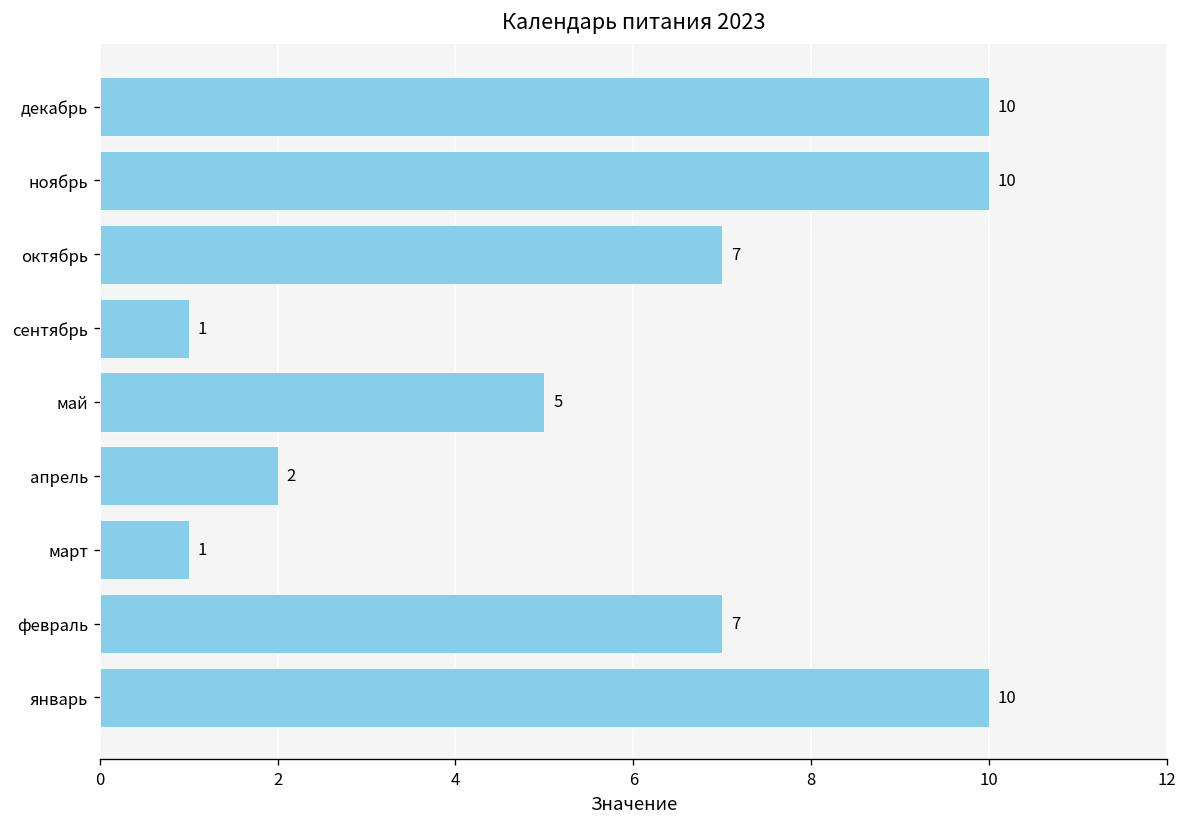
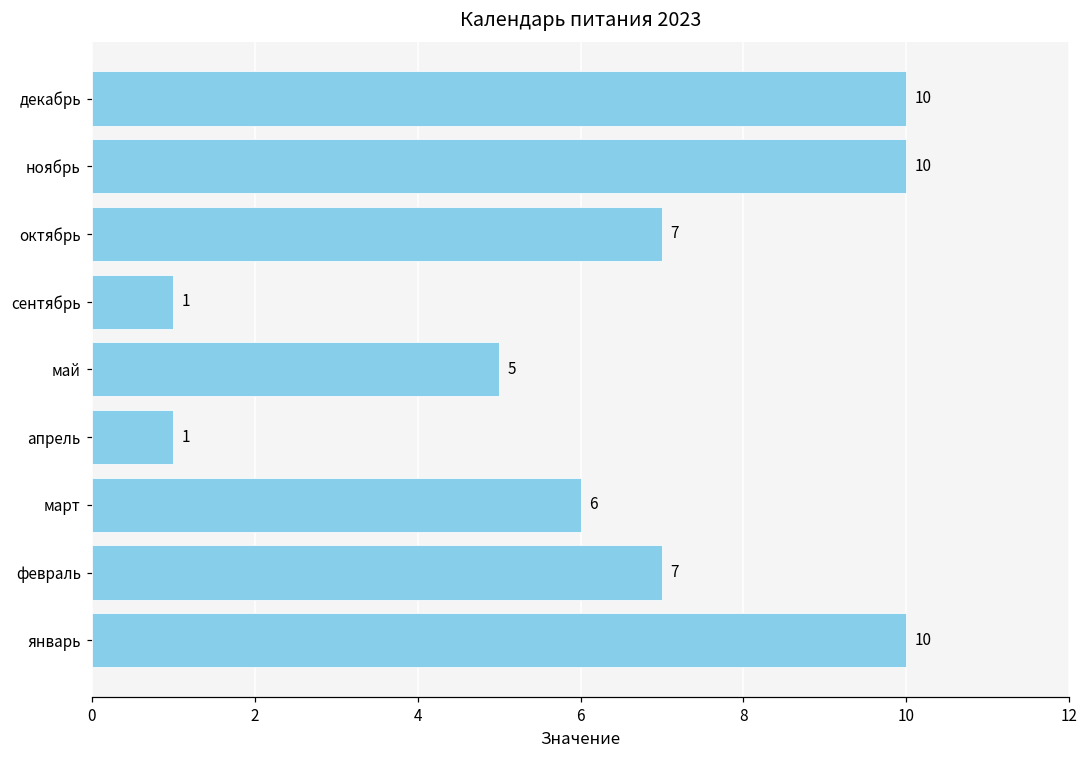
апрель: 2 -> 1
март: 1 -> 6
